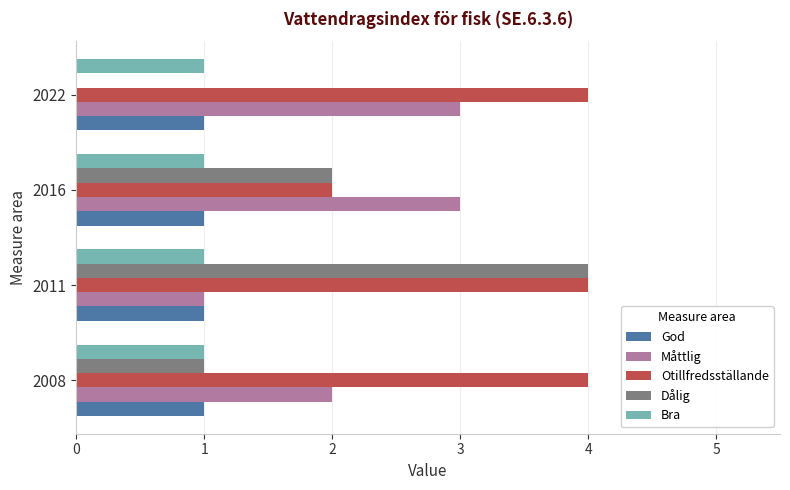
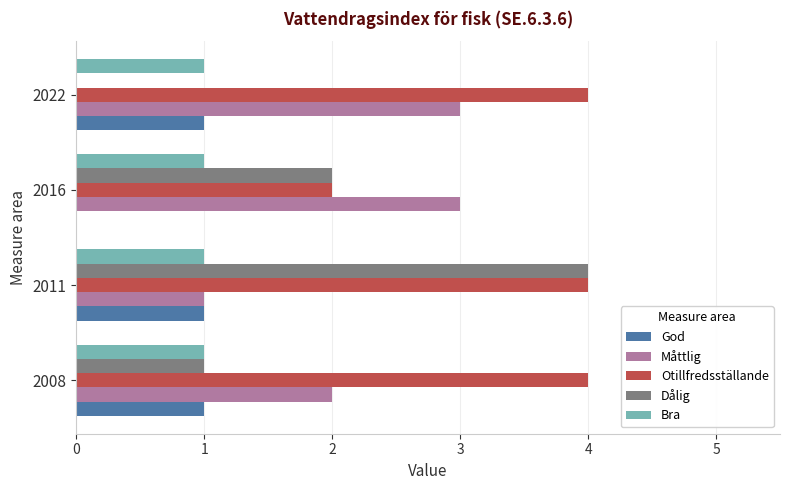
God, 2016: 1 -> 0
